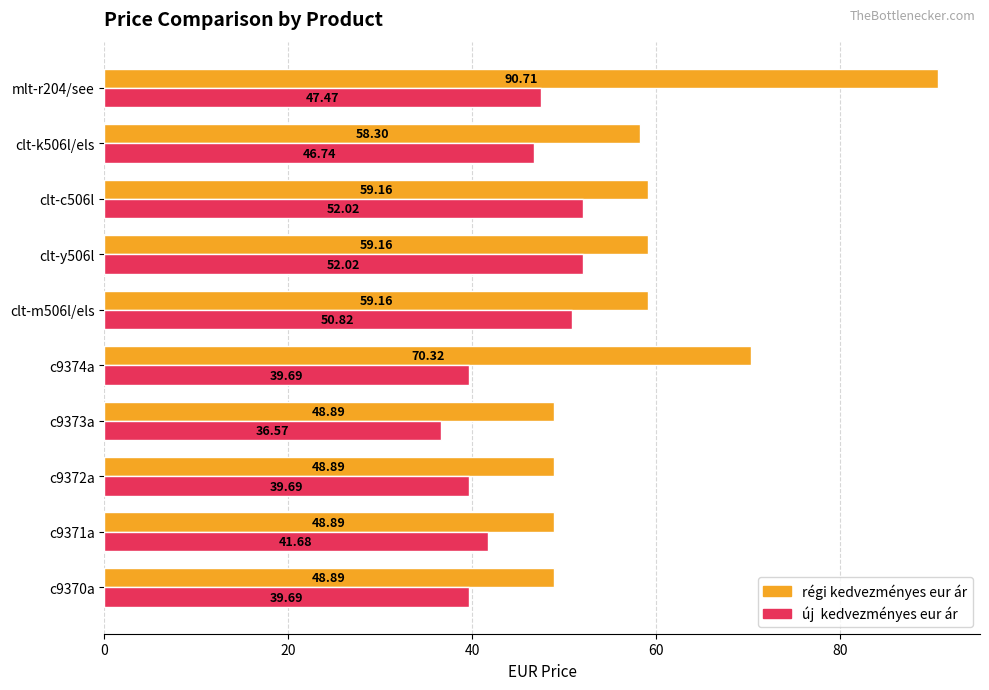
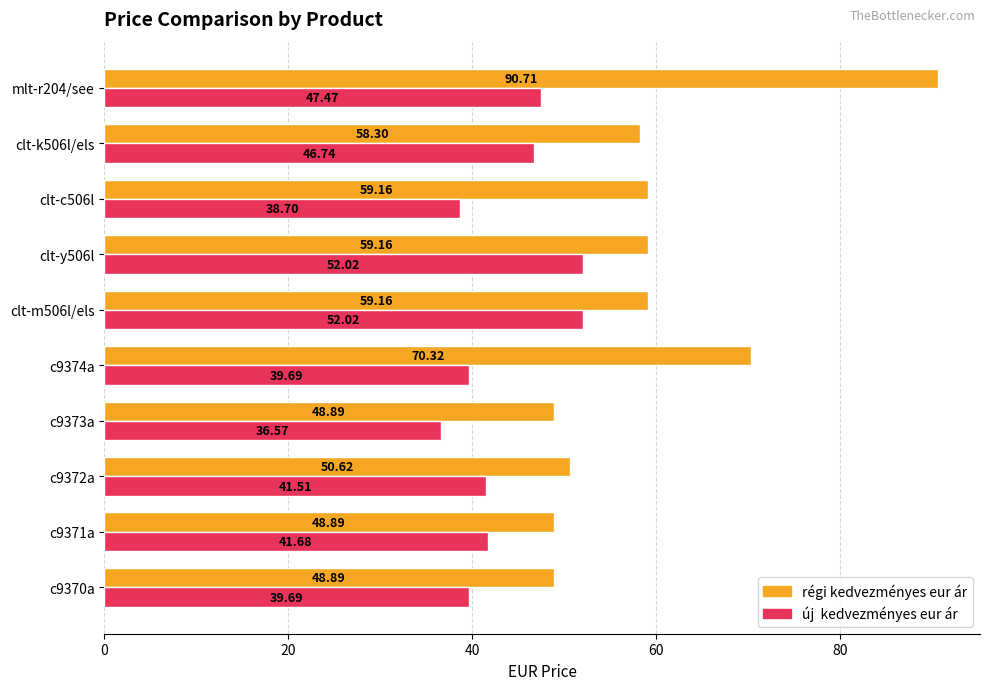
új kedvezményes eur ár, clt-c506l: 52.02 -> 38.70
új kedvezményes eur ár, clt-m506l/els: 50.82 -> 52.02
régi kedvezményes eur ár, c9372a: 48.89 -> 50.62
új kedvezményes eur ár, c9372a: 39.69 -> 41.51
